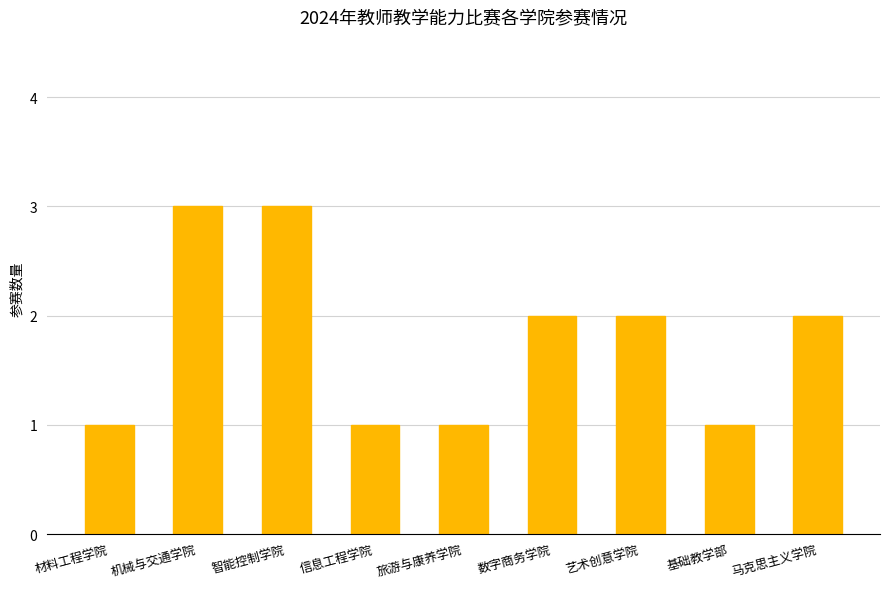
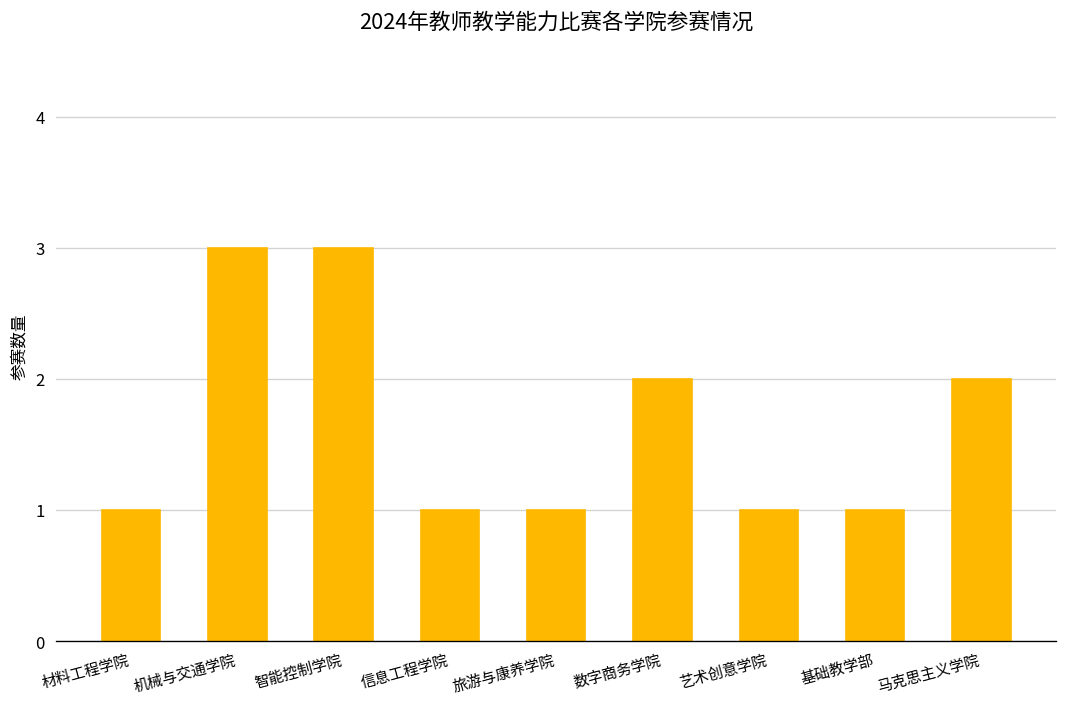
艺术创意学院: 2 -> 1
